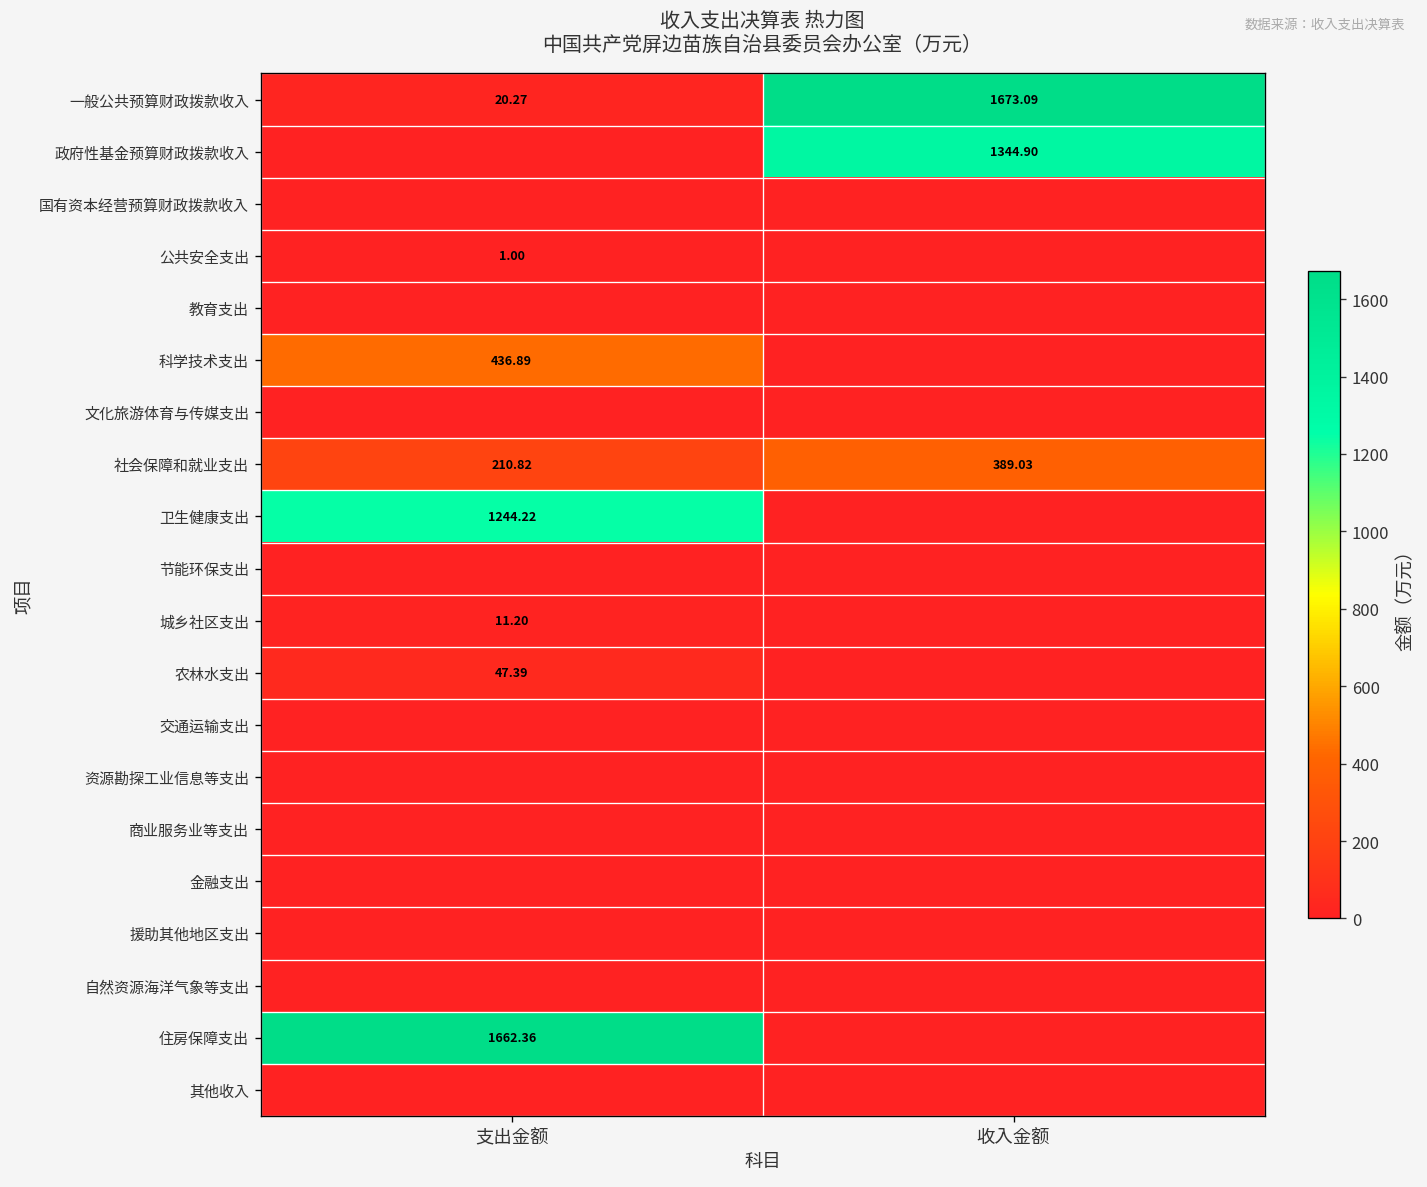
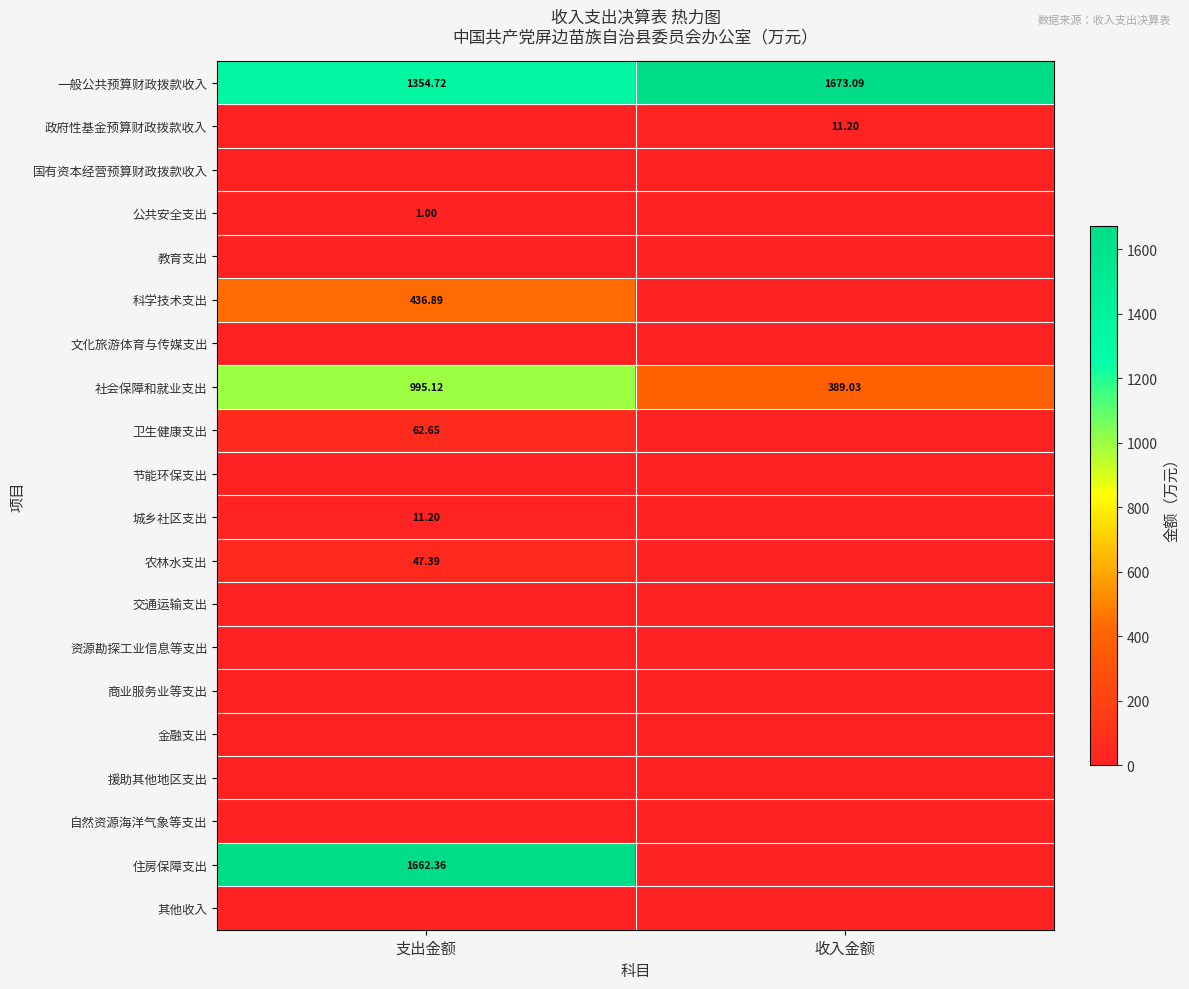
一般公共预算财政拨款收入, 支出金额: 20.27 -> 1354.72
政府性基金预算财政拨款收入, 收入金额: 1344.90 -> 11.20
社会保障和就业支出, 支出金额: 210.82 -> 995.12
卫生健康支出, 支出金额: 1244.22 -> 62.65
